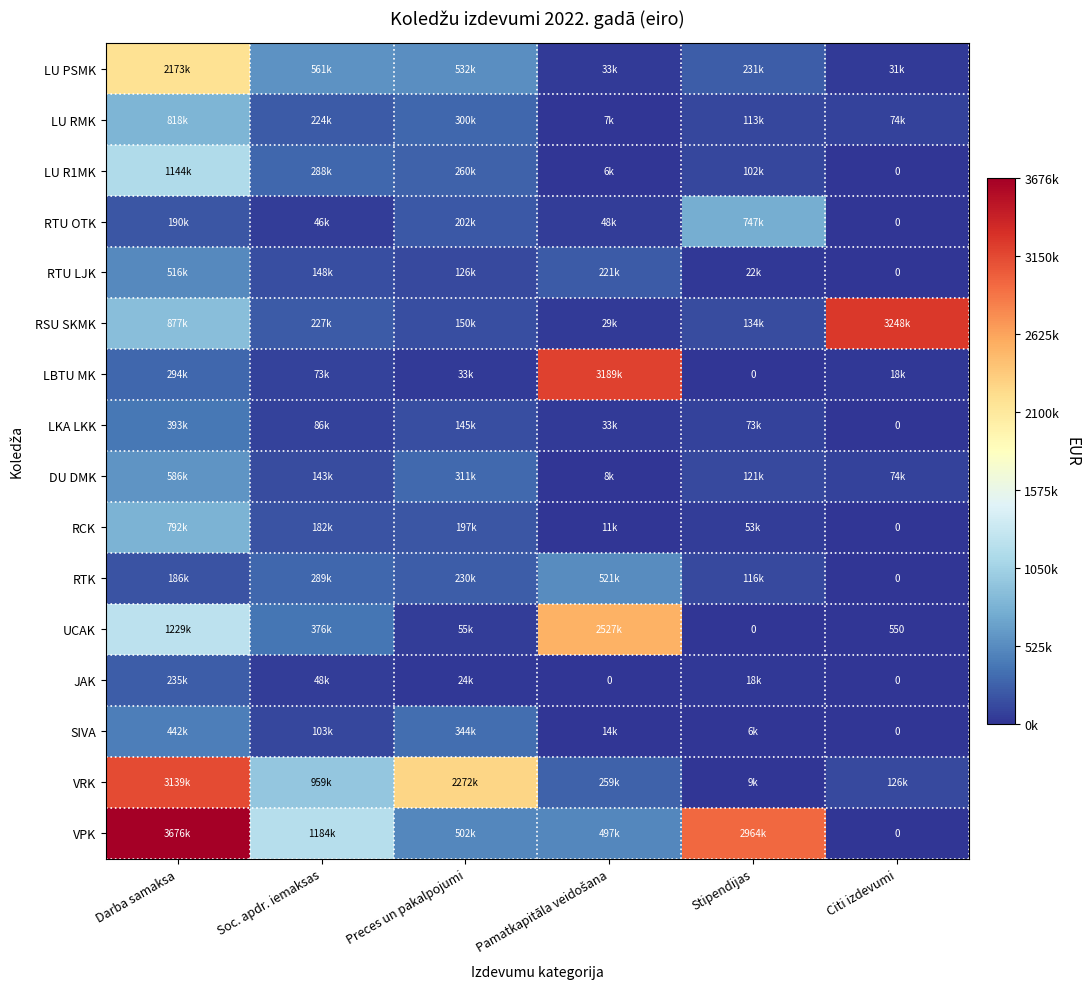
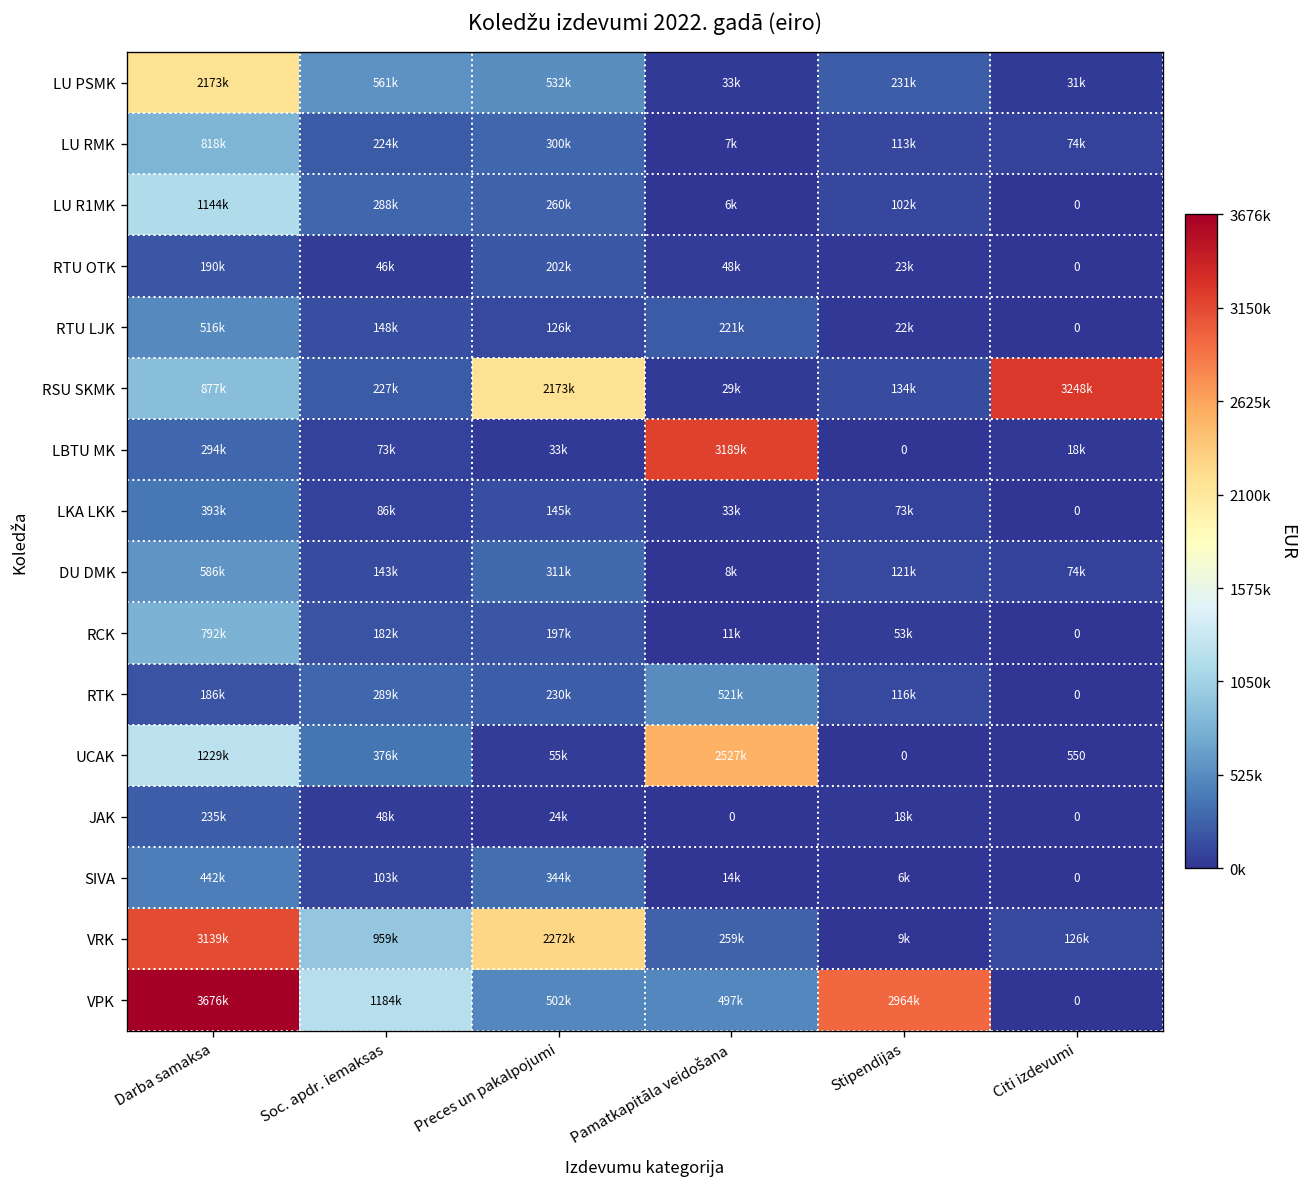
RTU OTK, Stipendijas: 747k -> 23k
RSU SKMK, Preces un pakalpojumi: 150k -> 2173k
